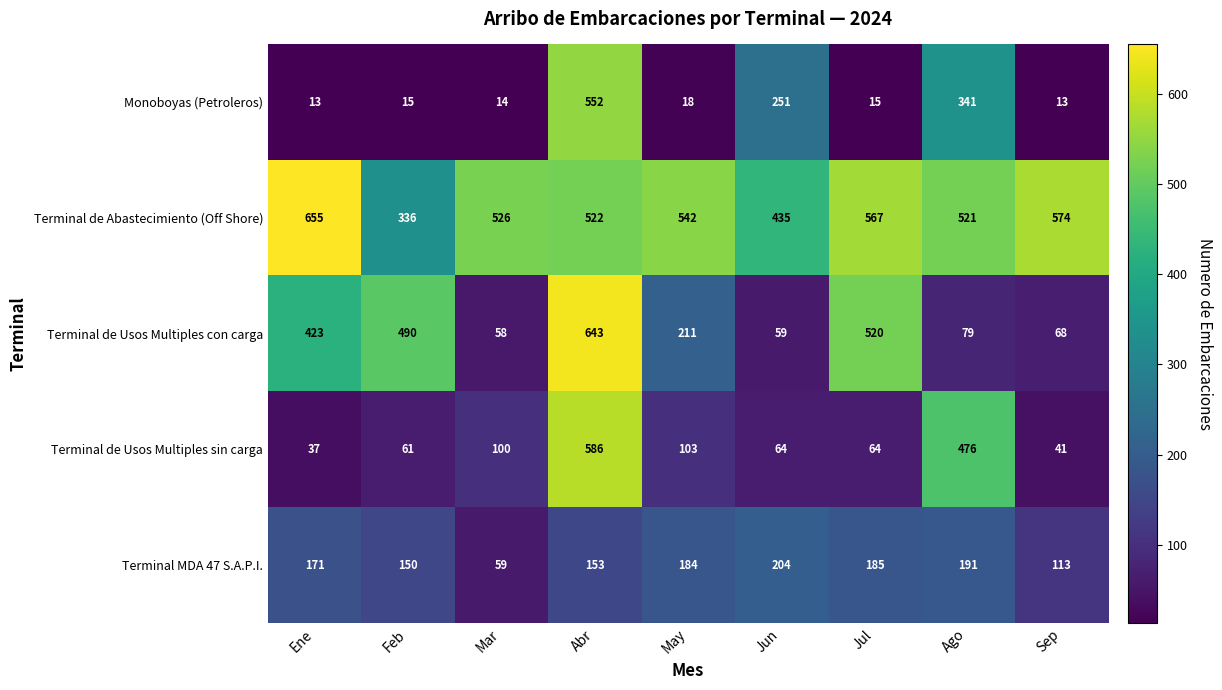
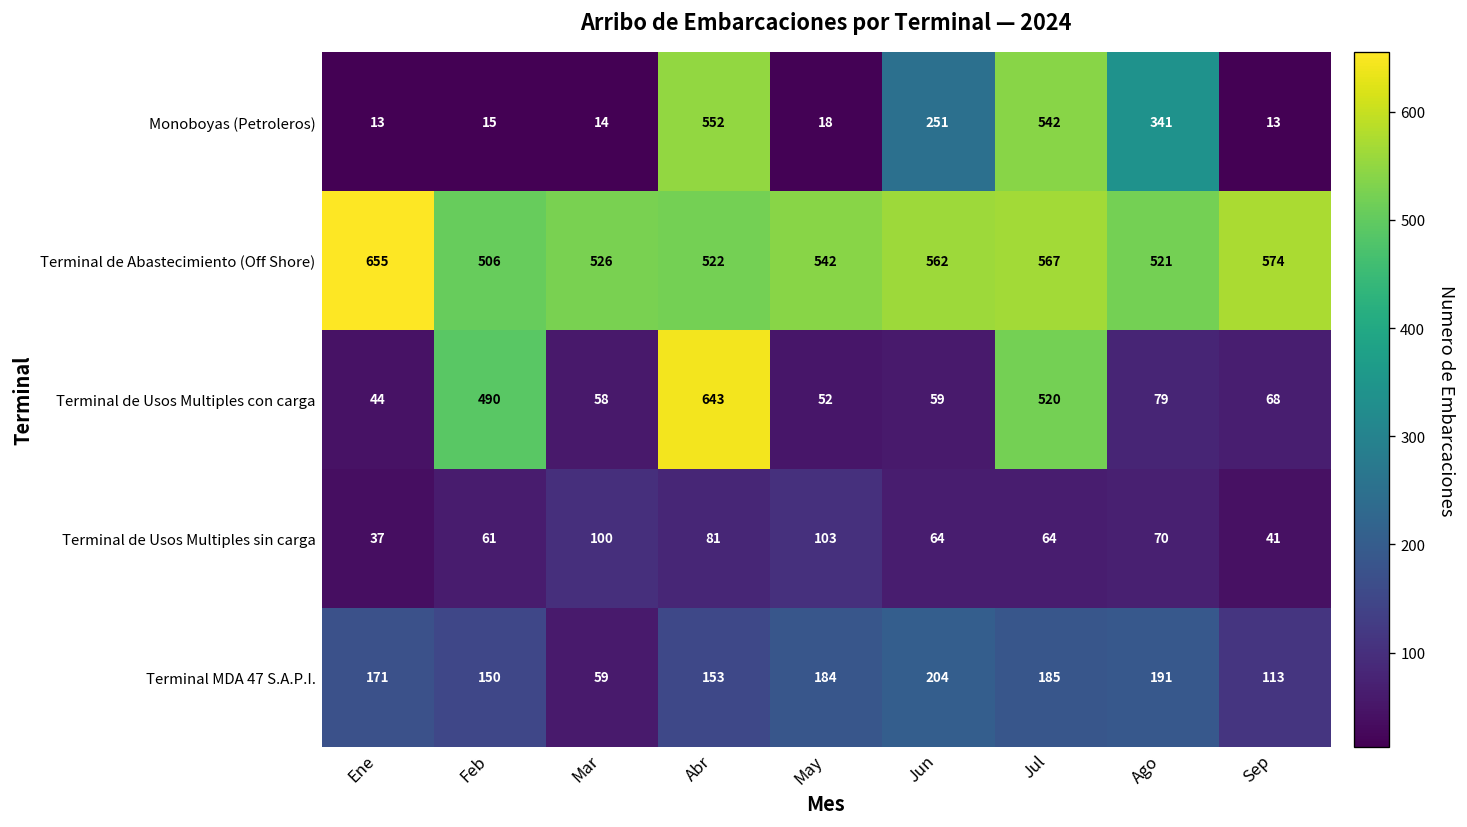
Monoboyas (Petroleros), Jul: 15 -> 542
Terminal de Abastecimiento (Off Shore), Feb: 336 -> 506
Terminal de Abastecimiento (Off Shore), Jun: 435 -> 562
Terminal de Usos Multiples con carga, Ene: 423 -> 44
Terminal de Usos Multiples con carga, May: 211 -> 52
Terminal de Usos Multiples sin carga, Abr: 586 -> 81
Terminal de Usos Multiples sin carga, Ago: 476 -> 70
